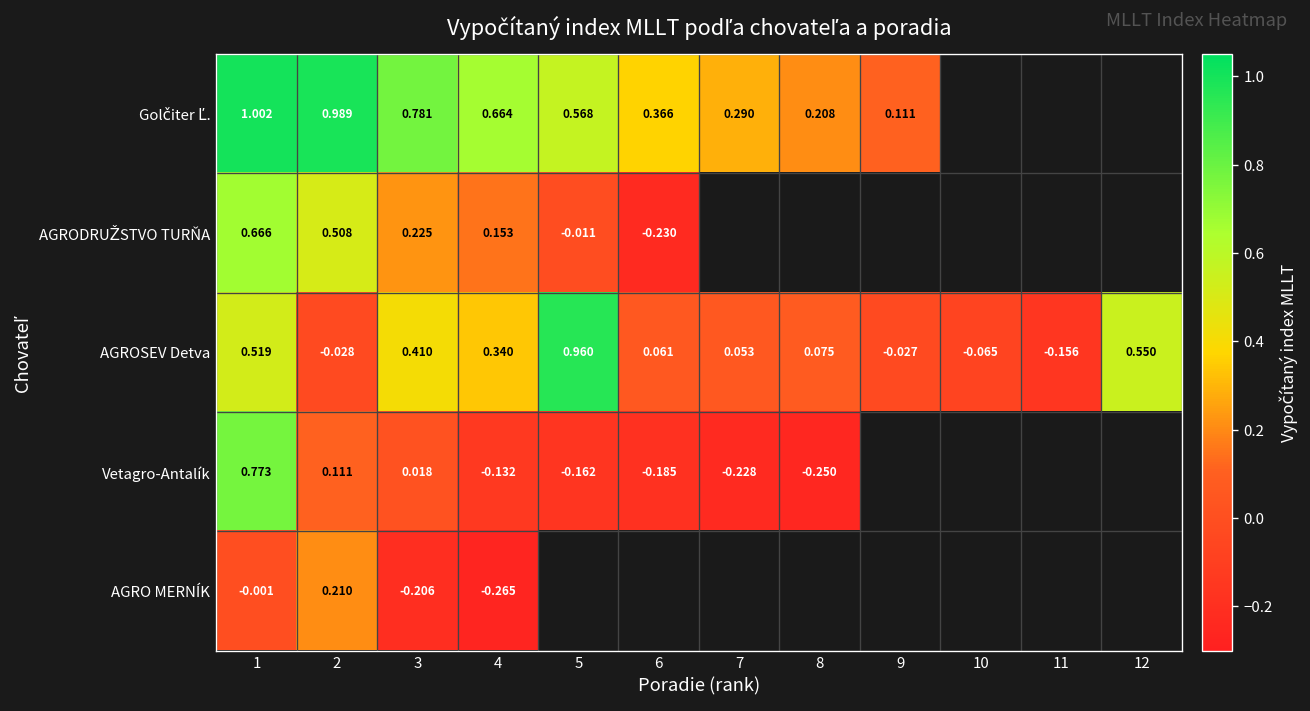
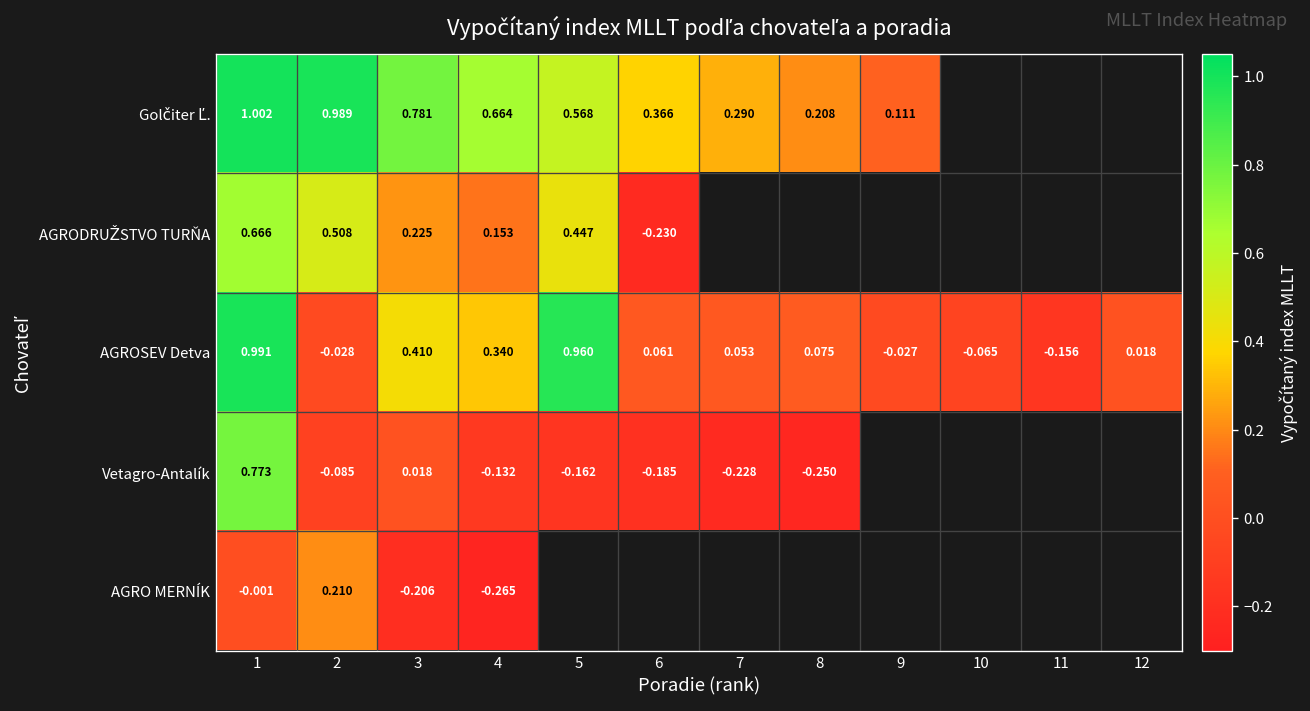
AGRODRUŽSTVO TURŇA, 5: -0.011 -> 0.447
AGROSEV Detva, 1: 0.519 -> 0.991
AGROSEV Detva, 12: 0.550 -> 0.018
Vetagro-Antalík, 2: 0.111 -> -0.085
